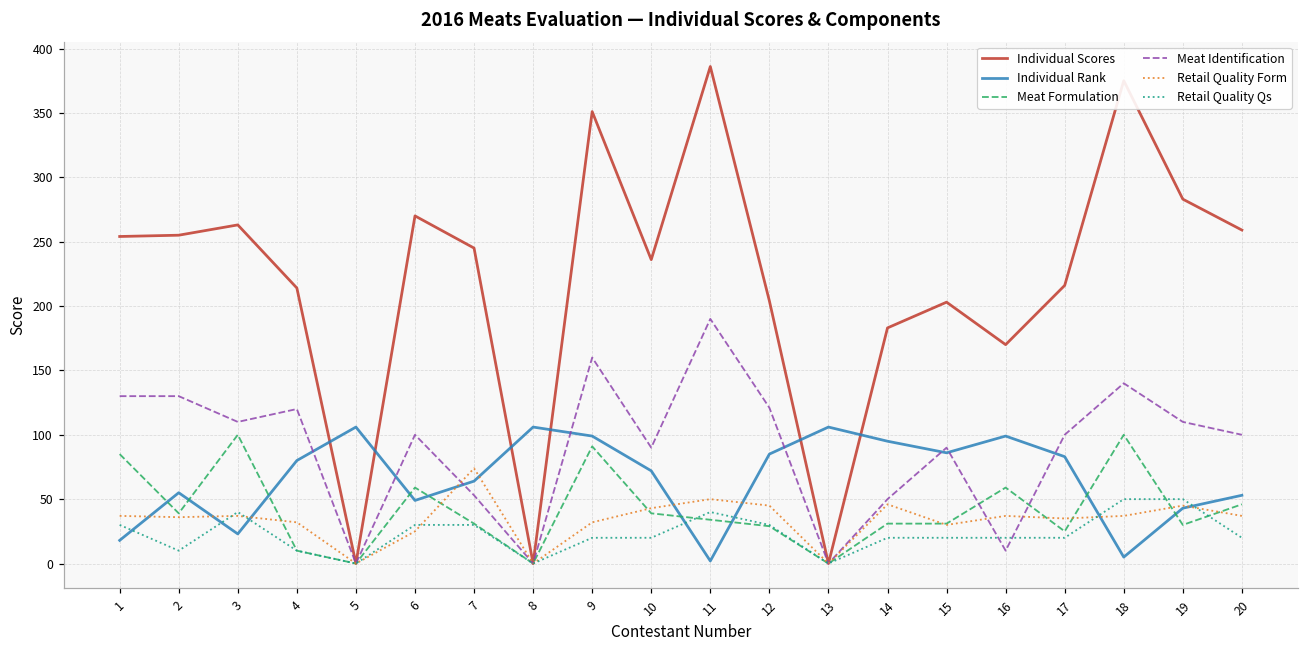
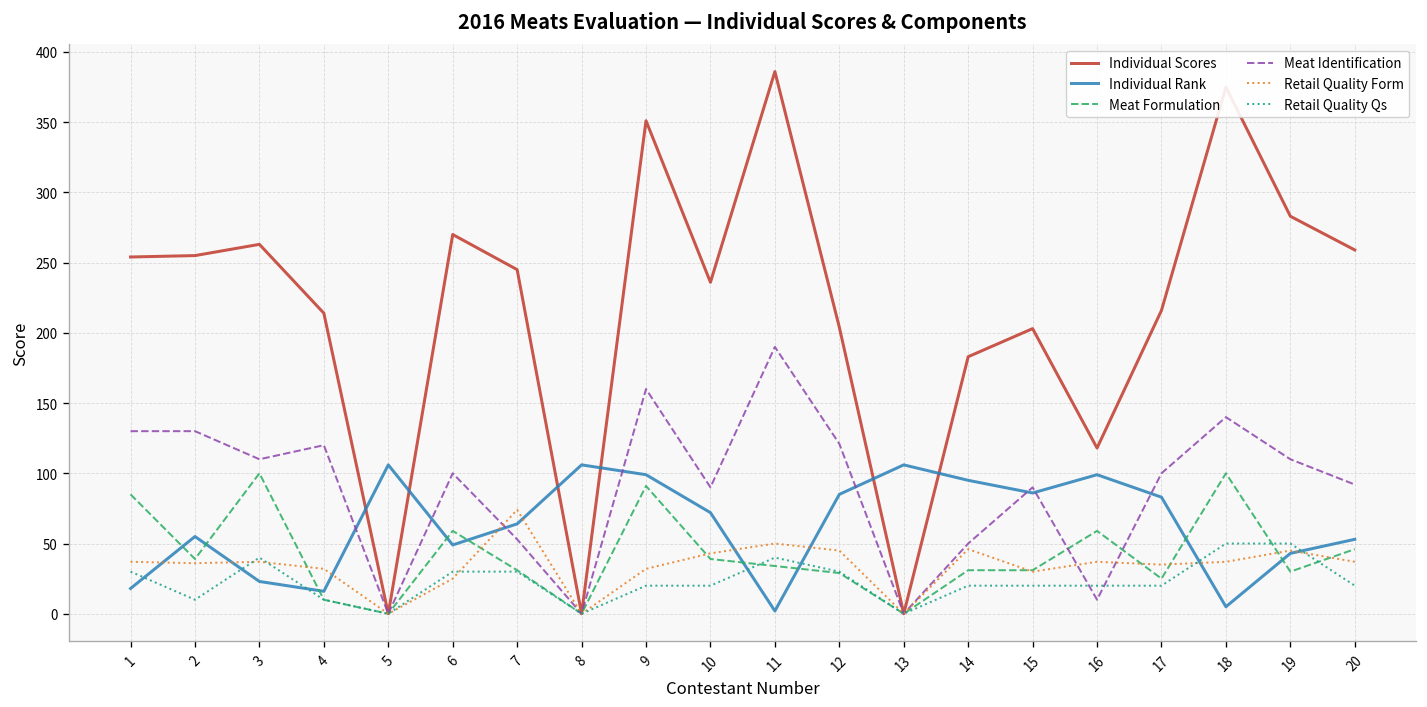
Individual Rank, 4: 80 -> 16
Individual Scores, 16: 170 -> 118
Meat Identification, 20: 100 -> 92
